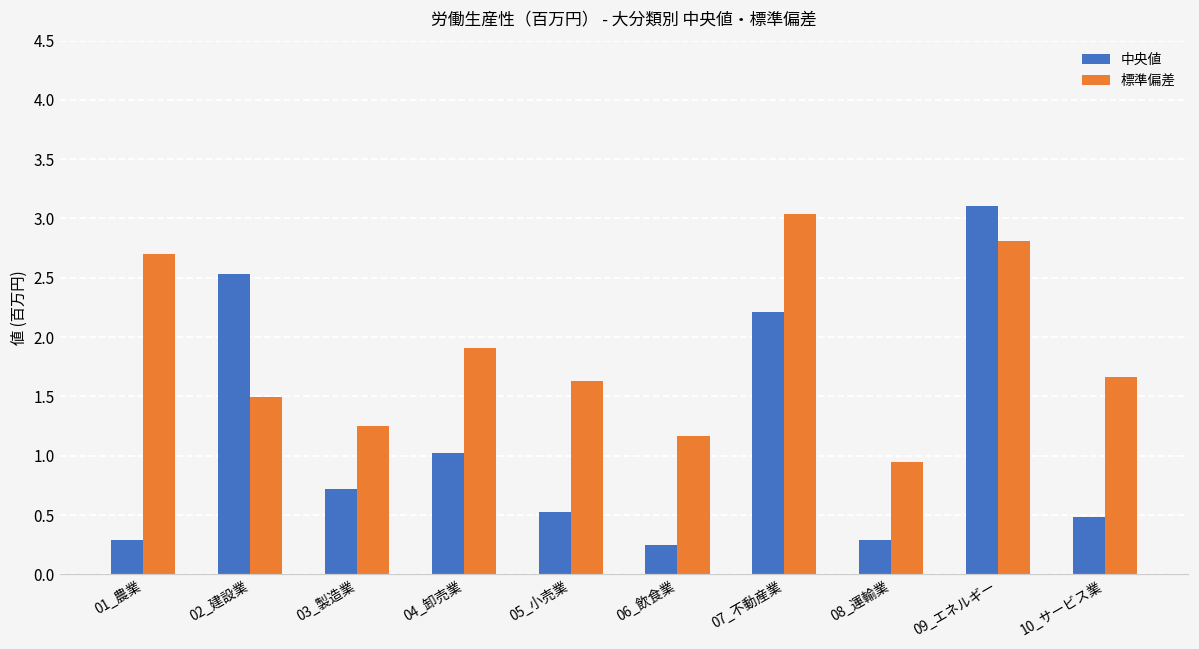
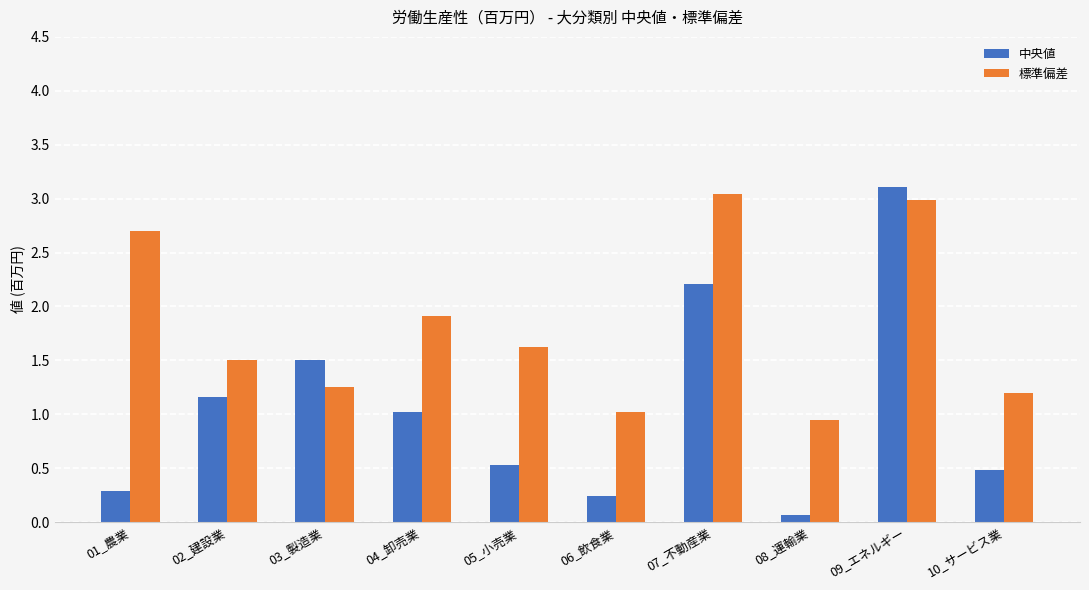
中央値, 02_建設業: 2.54 -> 1.16
中央値, 03_製造業: 0.72 -> 1.50
標準偏差, 06_飲食業: 1.17 -> 1.02
中央値, 08_運輸業: 0.29 -> 0.07
標準偏差, 09_エネルギー: 2.81 -> 2.99
標準偏差, 10_サービス業: 1.66 -> 1.20
